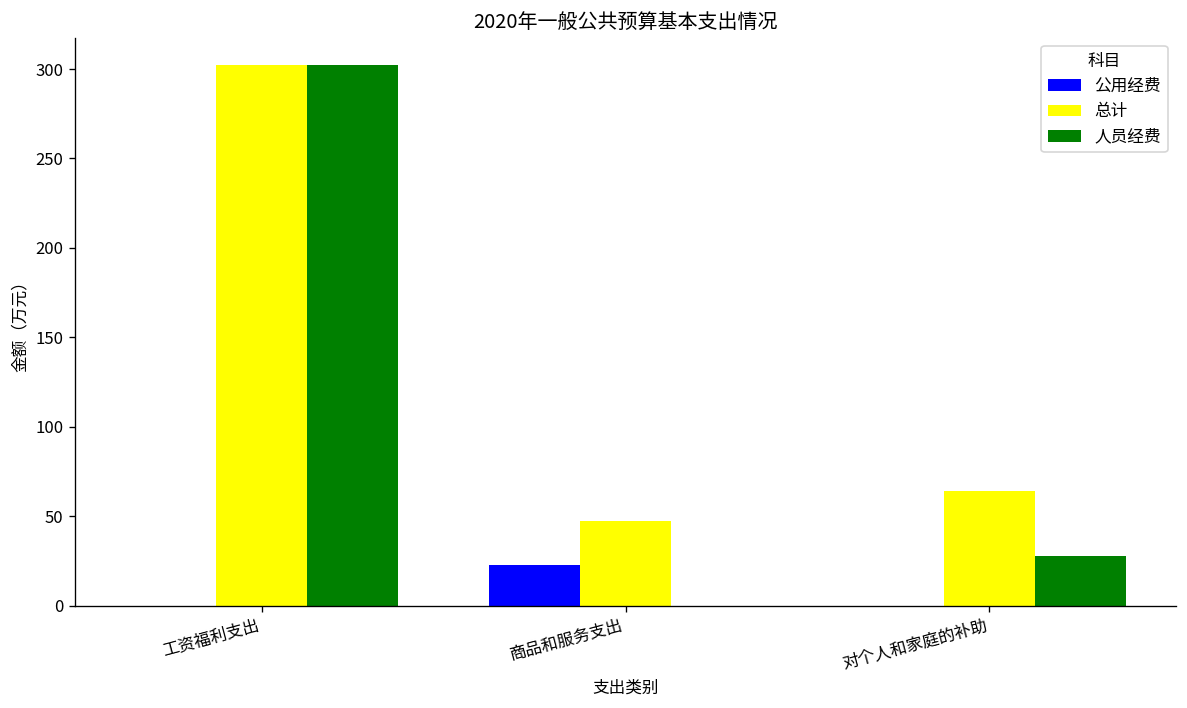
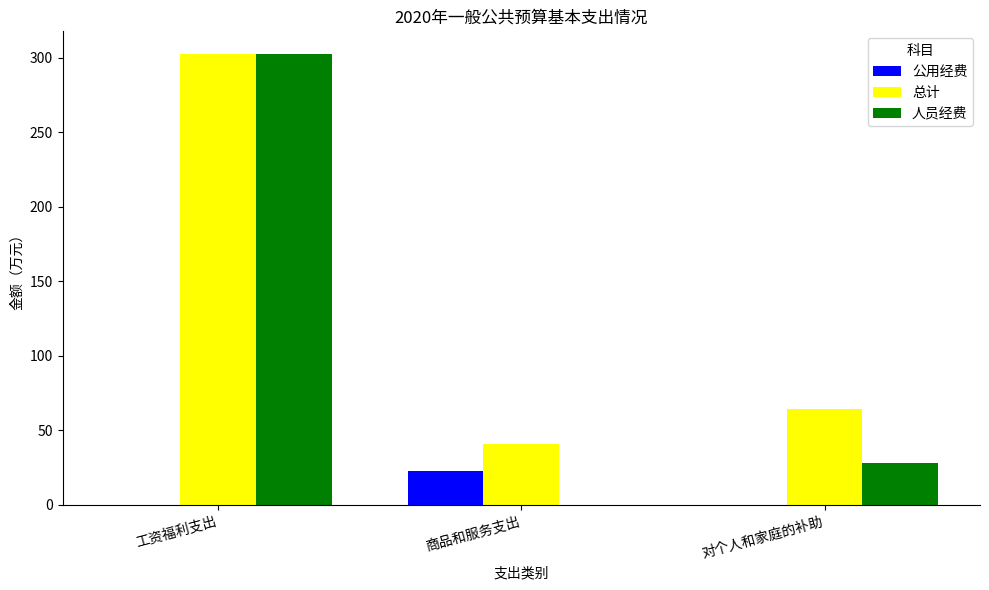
总计, 商品和服务支出: 47 -> 41
